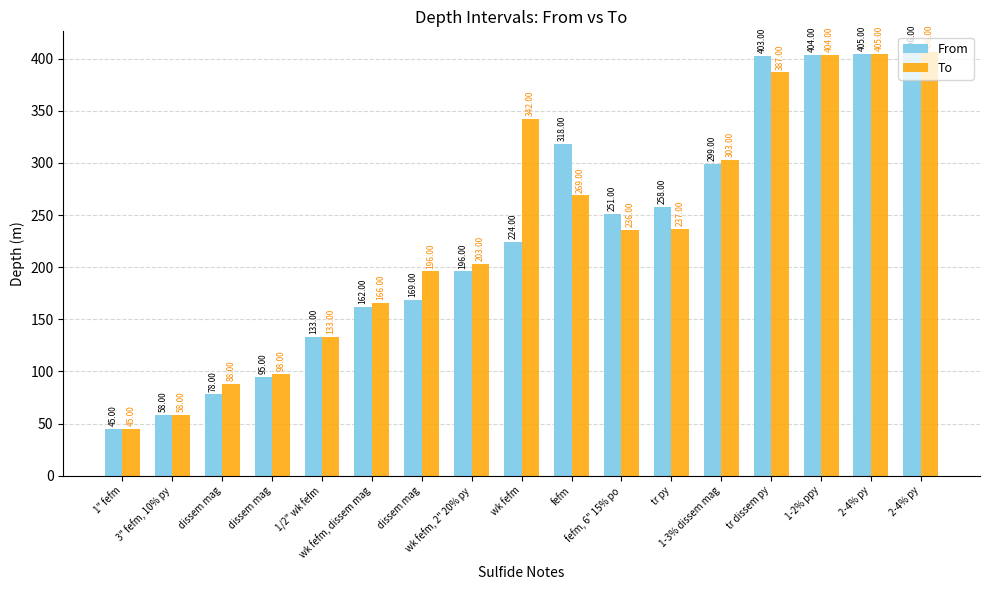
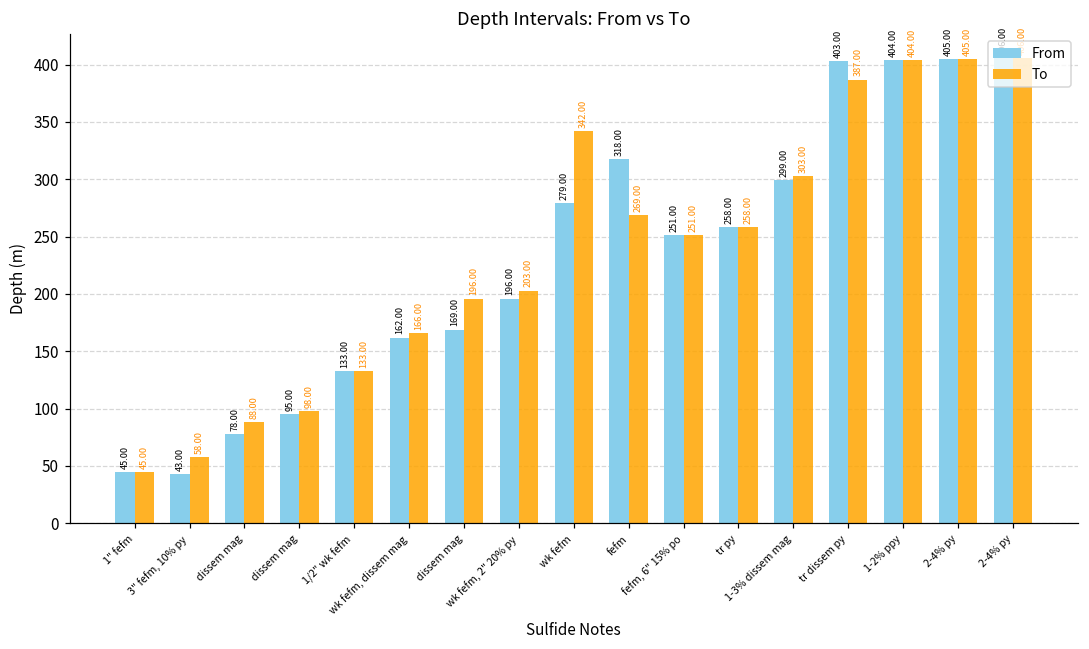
From, 3" fefm, 10% py: 58.00 -> 43.00
From, wk fefm: 224.00 -> 279.00
To, fefm, 6" 15% po: 236.00 -> 251.00
To, tr py: 237.00 -> 258.00
